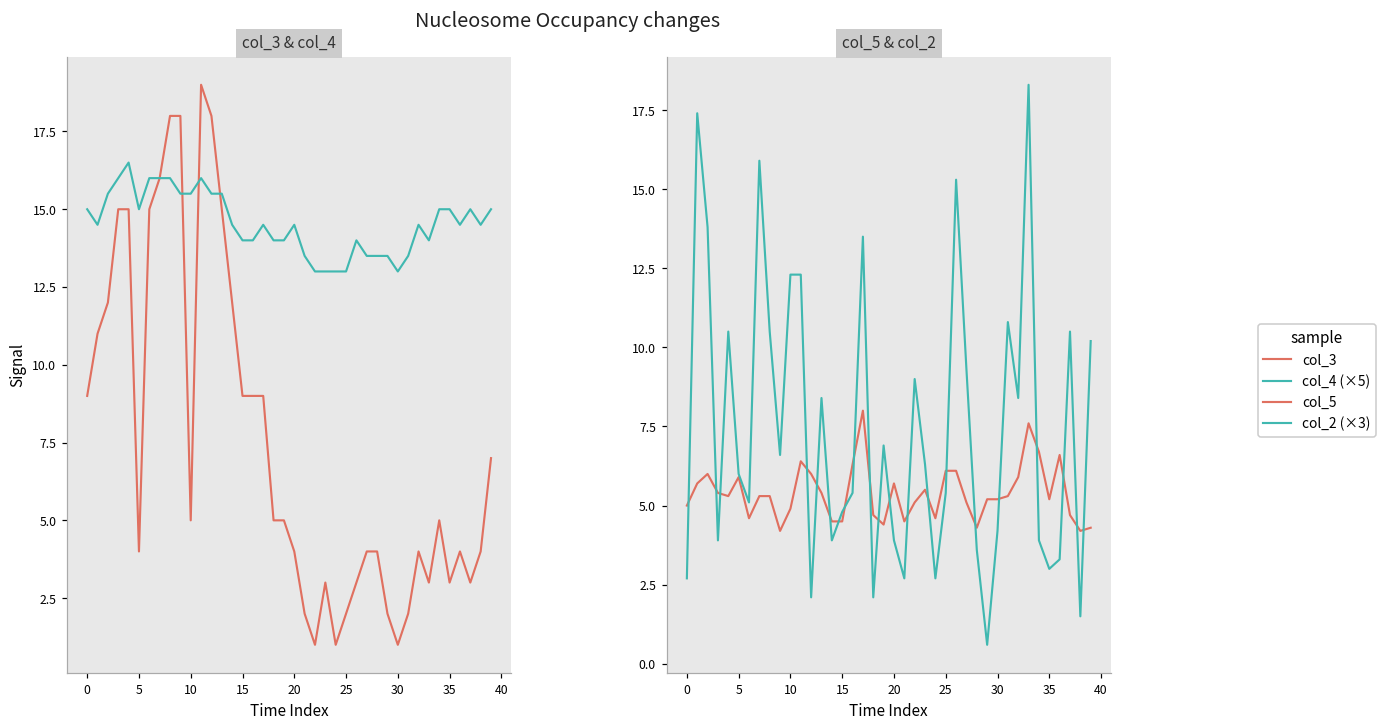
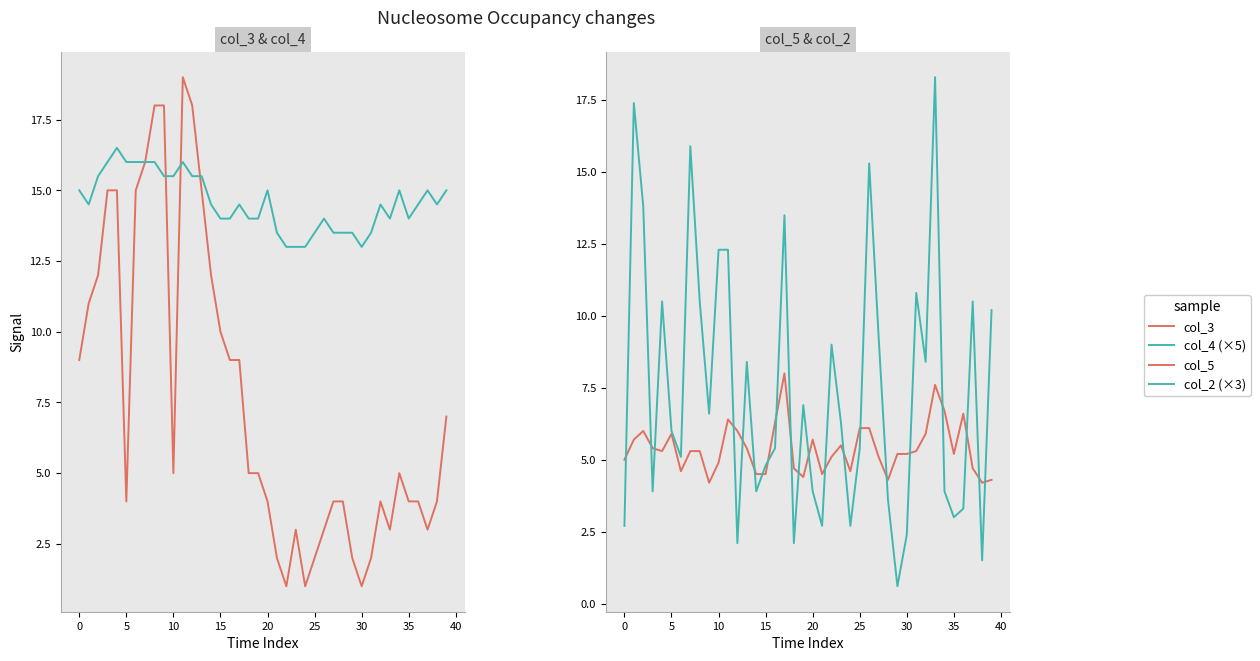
col_3 & col_4, col_4 (×5), 5: 15.0 -> 16.0
col_3 & col_4, col_3, 15: 9 -> 10
col_3 & col_4, col_4 (×5), 20: 14.5 -> 15.0
col_3 & col_4, col_4 (×5), 25: 13.0 -> 13.5
col_3 & col_4, col_3, 35: 3 -> 4
col_3 & col_4, col_4 (×5), 35: 15.0 -> 14.0
col_5 & col_2, col_2 (×3), 30: 4.2 -> 2.4
